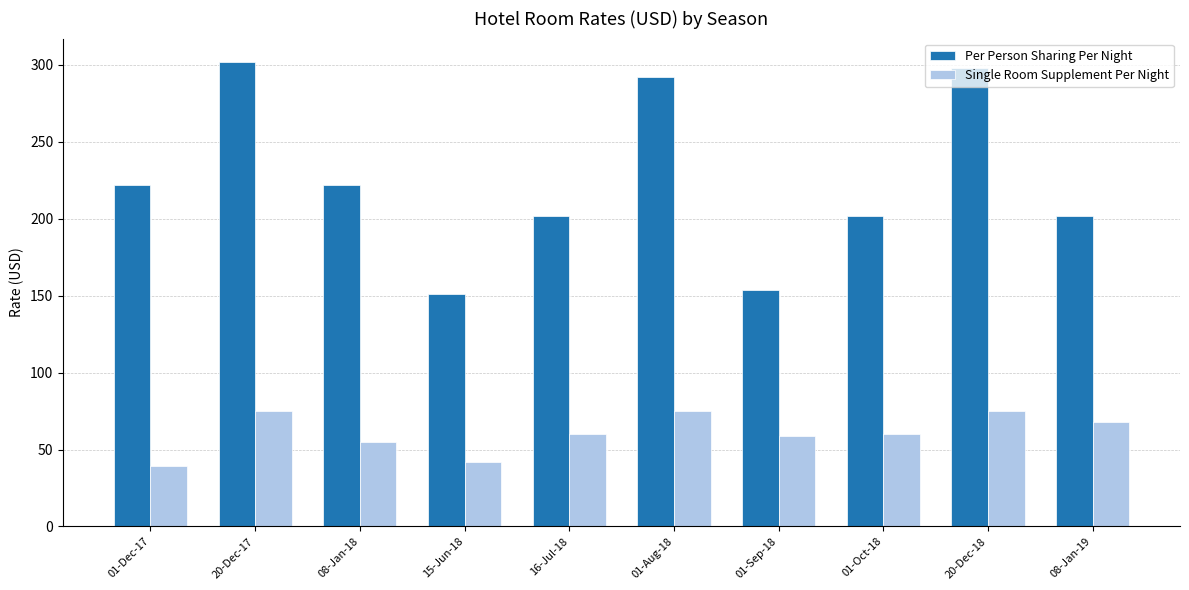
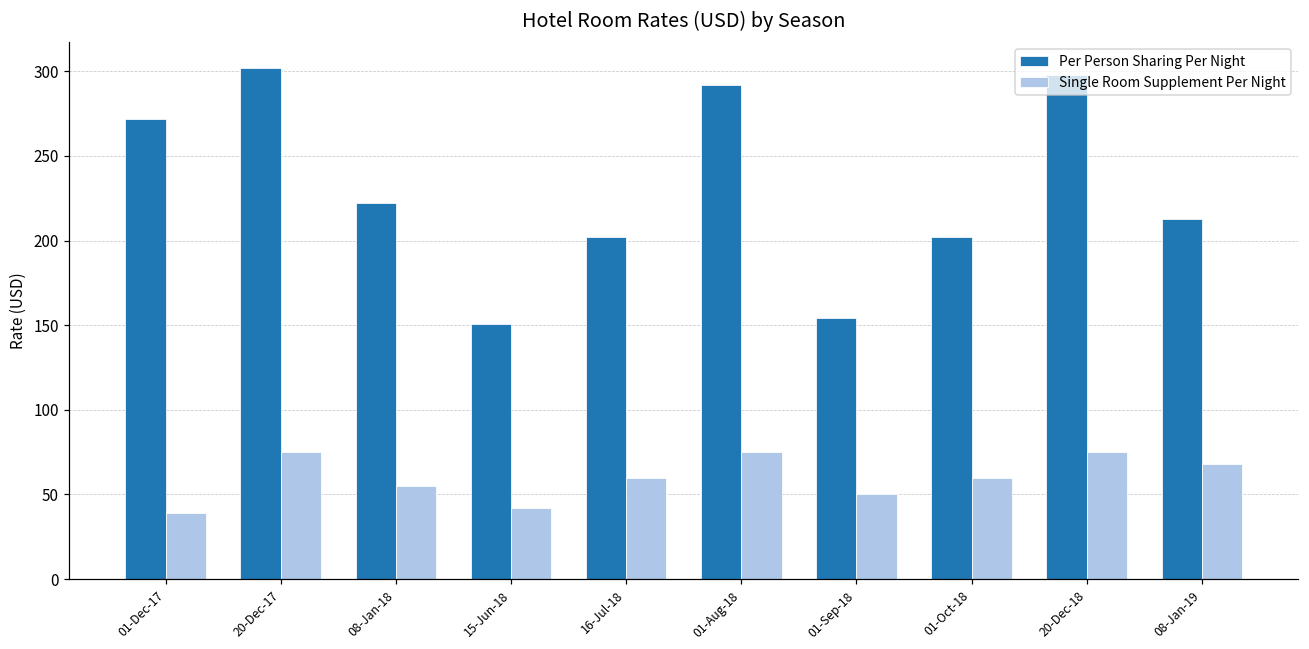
Per Person Sharing Per Night, 01-Dec-17: 222 -> 272
Single Room Supplement Per Night, 01-Sep-18: 59 -> 50
Per Person Sharing Per Night, 08-Jan-19: 202 -> 213
